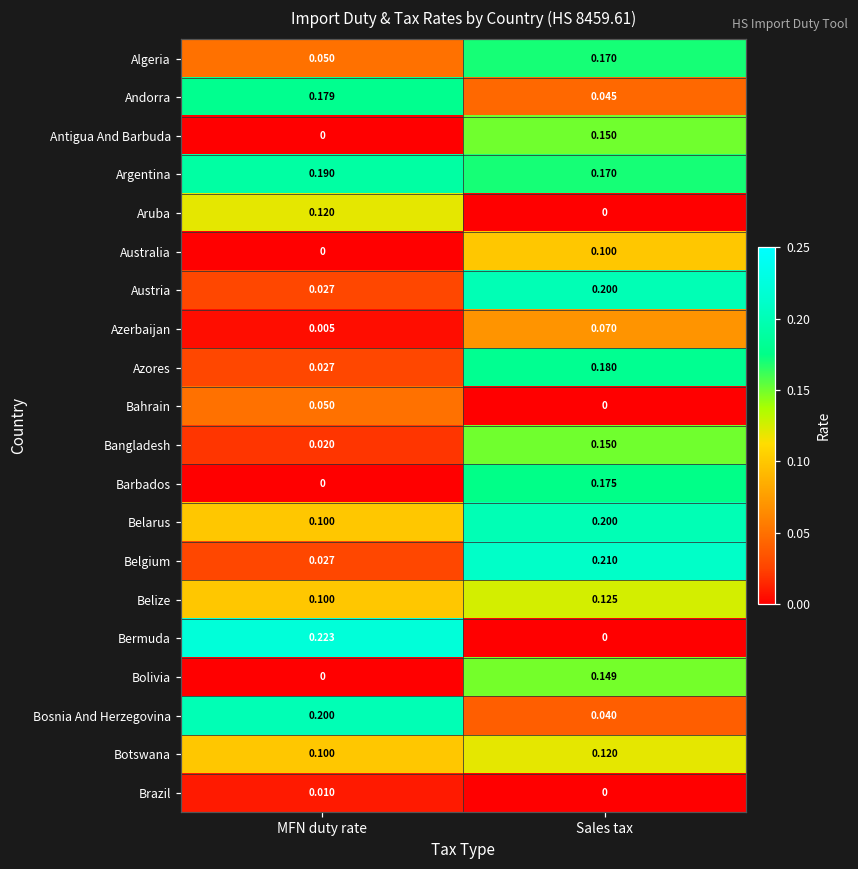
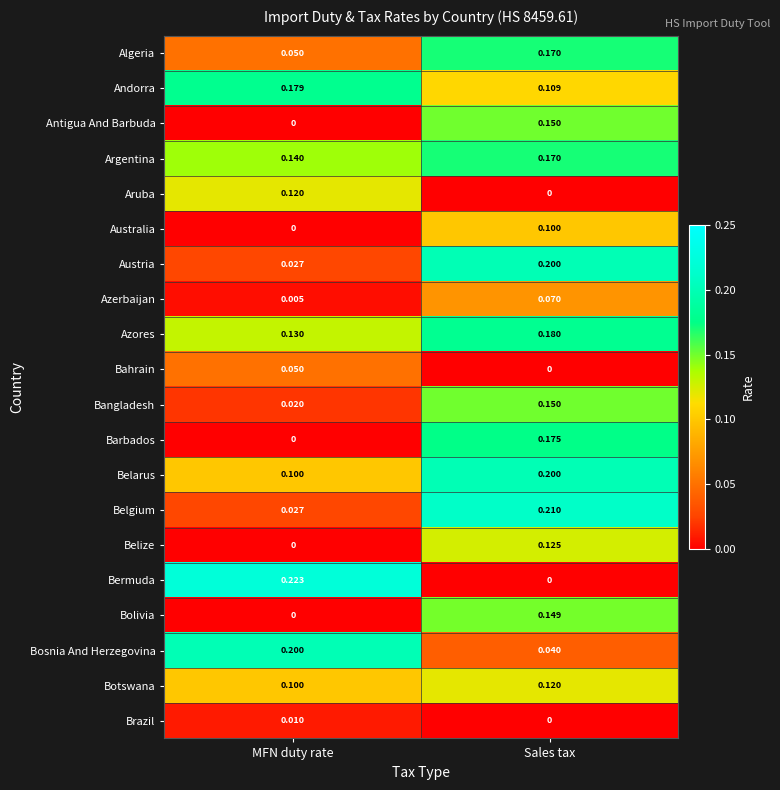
Andorra, Sales tax: 0.045 -> 0.109
Argentina, MFN duty rate: 0.190 -> 0.140
Azores, MFN duty rate: 0.027 -> 0.130
Belize, MFN duty rate: 0.100 -> 0
